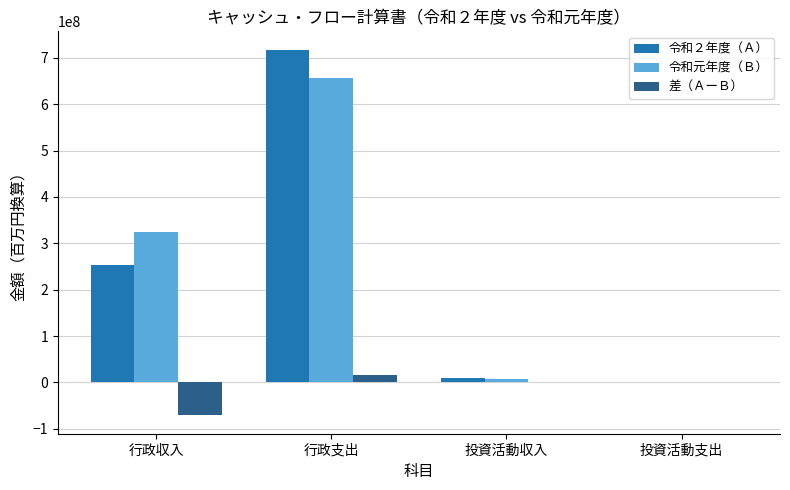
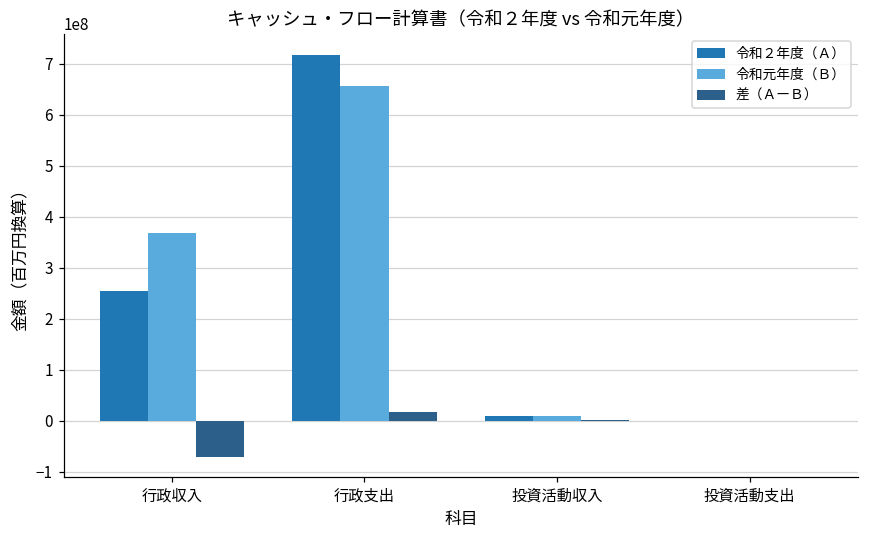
令和元年度（Ｂ）, 行政収入: 320000000 -> 370000000
